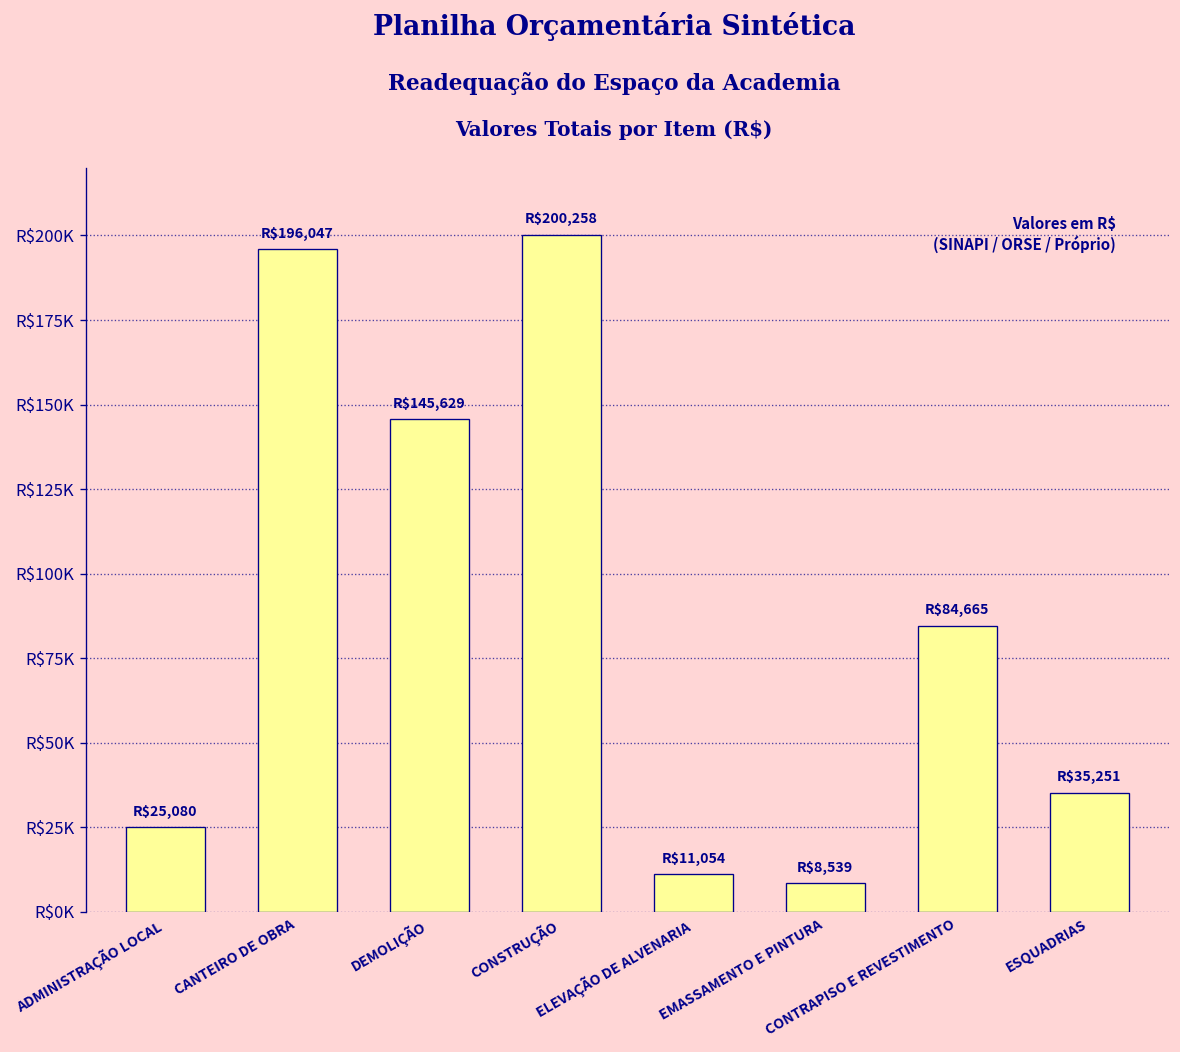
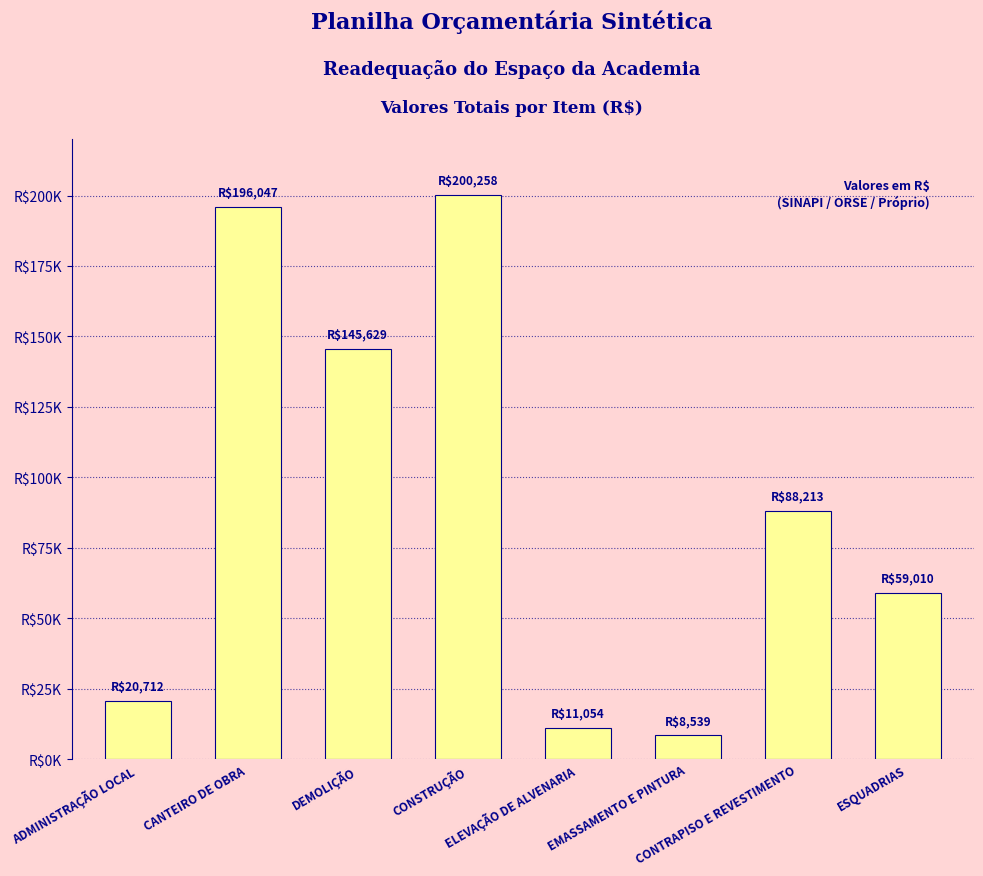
ADMINISTRAÇÃO LOCAL: $25,080 -> $20,712
CONTRAPISO E REVESTIMENTO: $84,665 -> $88,213
ESQUADRIAS: $35,251 -> $59,010
